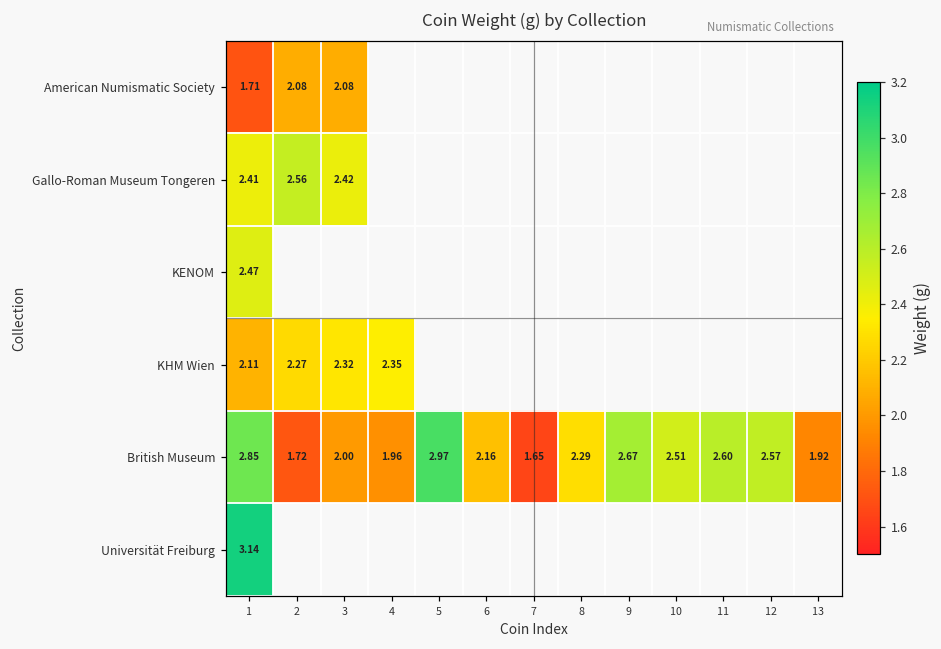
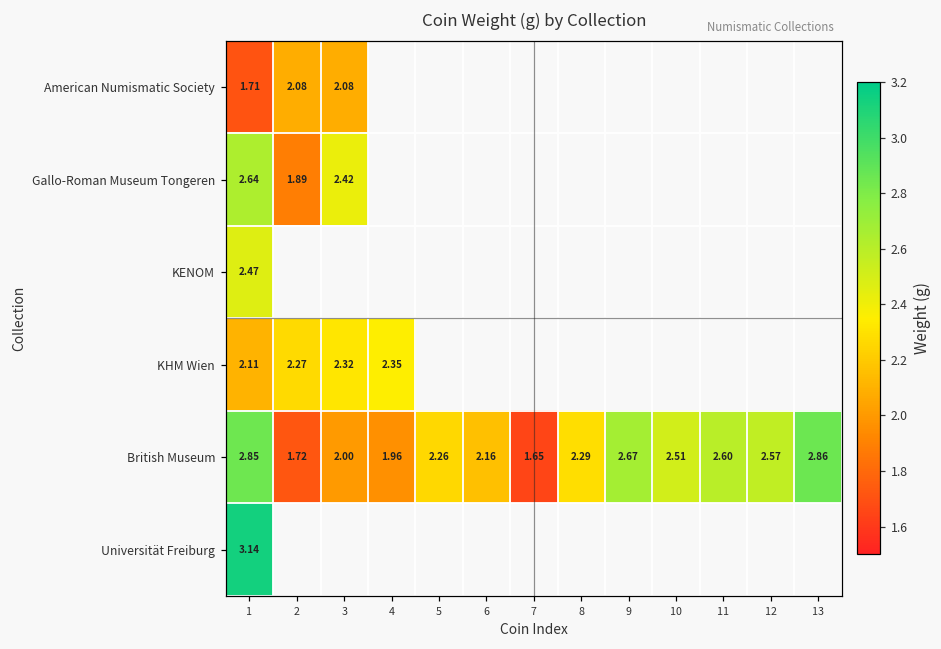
Gallo-Roman Museum Tongeren, 1: 2.41 -> 2.64
Gallo-Roman Museum Tongeren, 2: 2.56 -> 1.89
British Museum, 5: 2.97 -> 2.26
British Museum, 13: 1.92 -> 2.86
